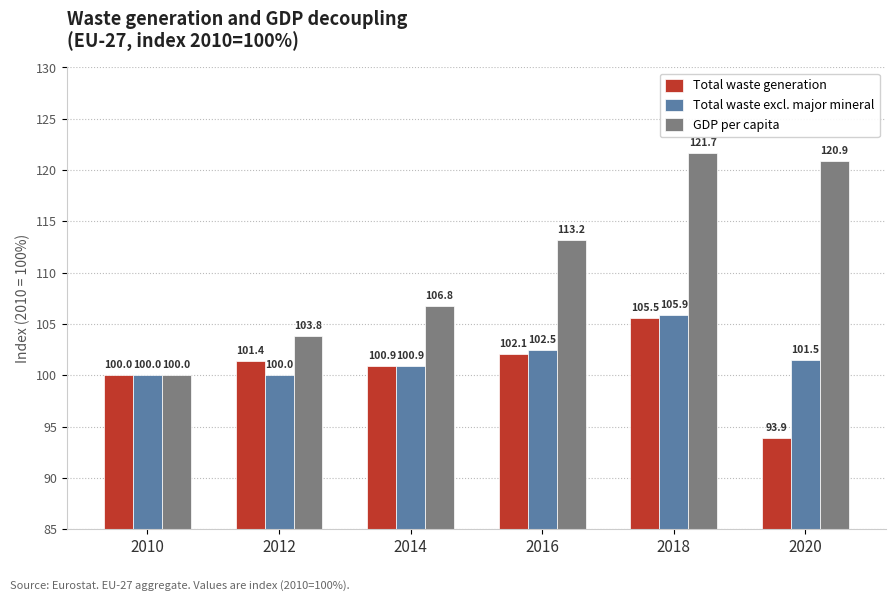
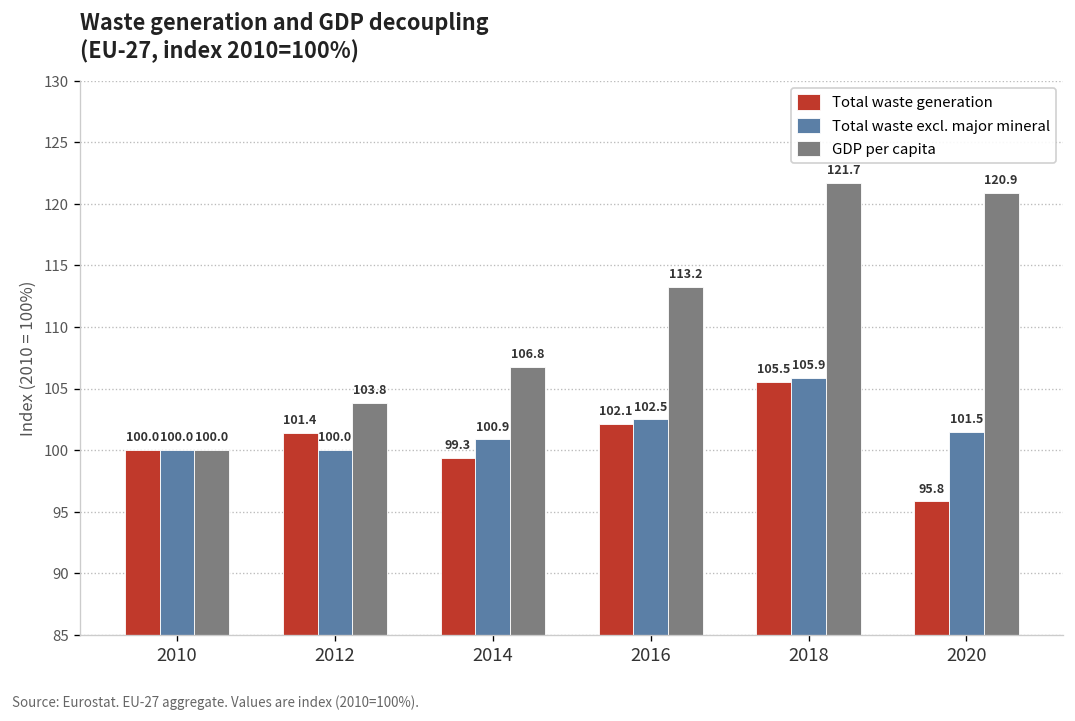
Total waste generation, 2014: 100.9 -> 99.3
Total waste generation, 2020: 93.9 -> 95.8
